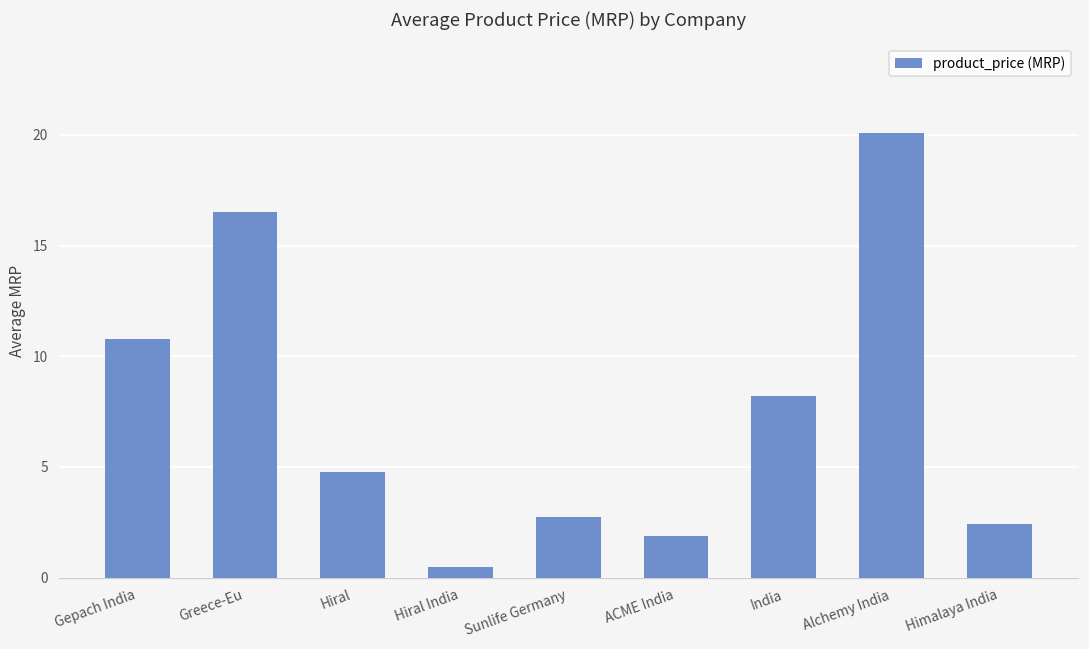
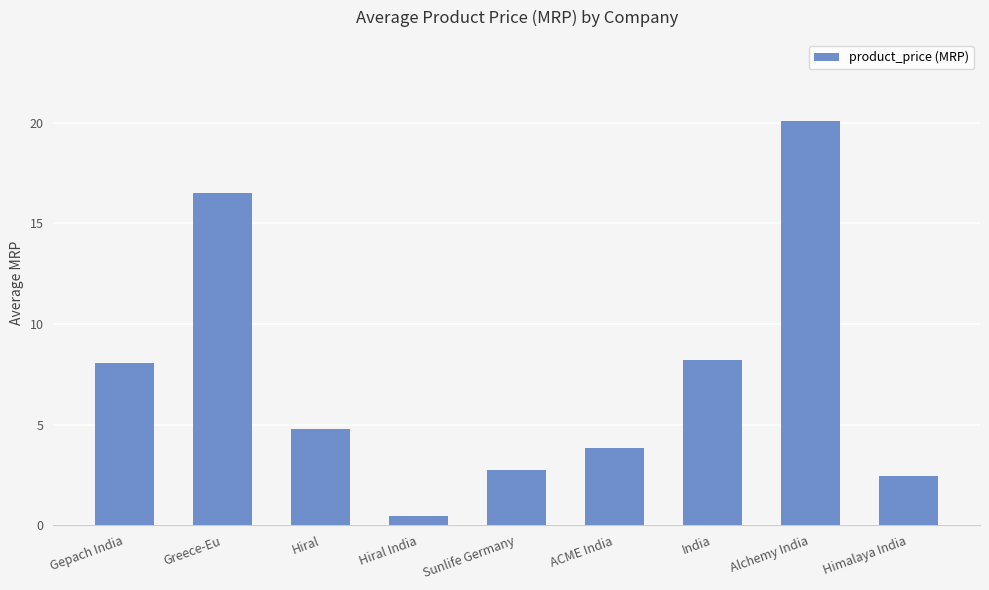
Gepach India: 10.8 -> 8.1
ACME India: 1.9 -> 3.8
